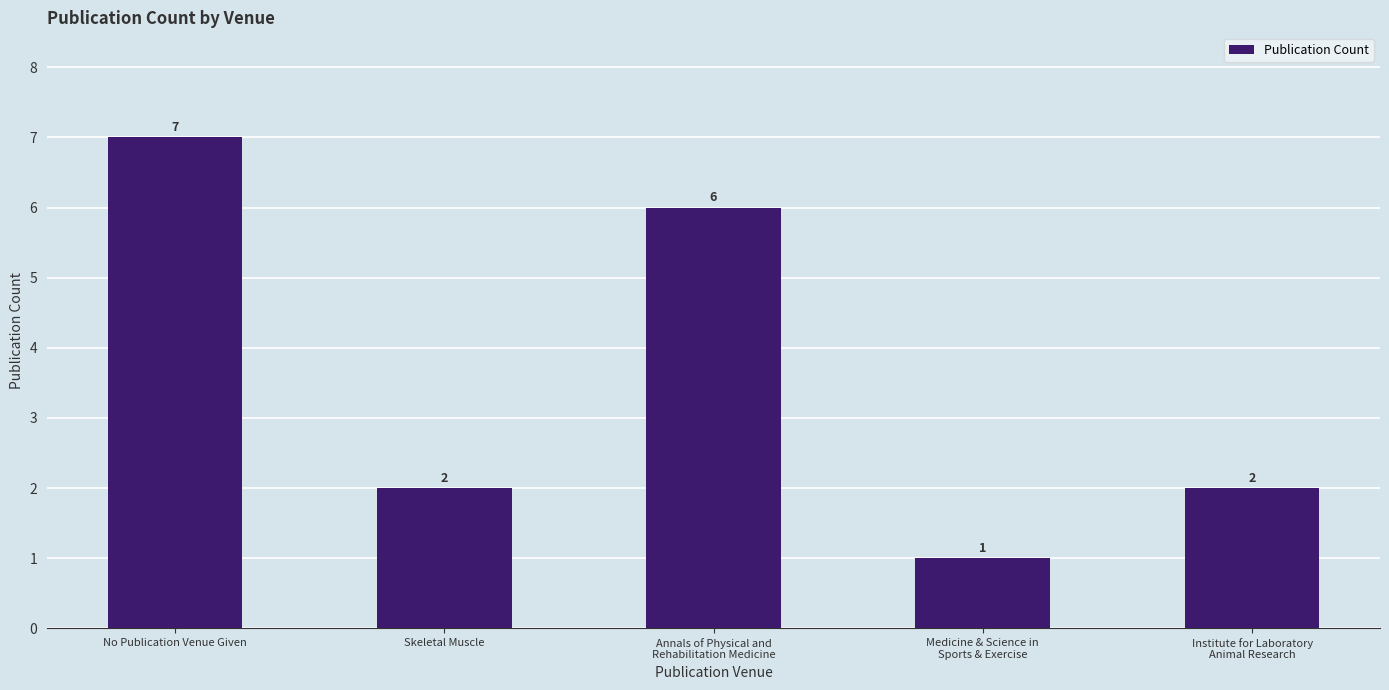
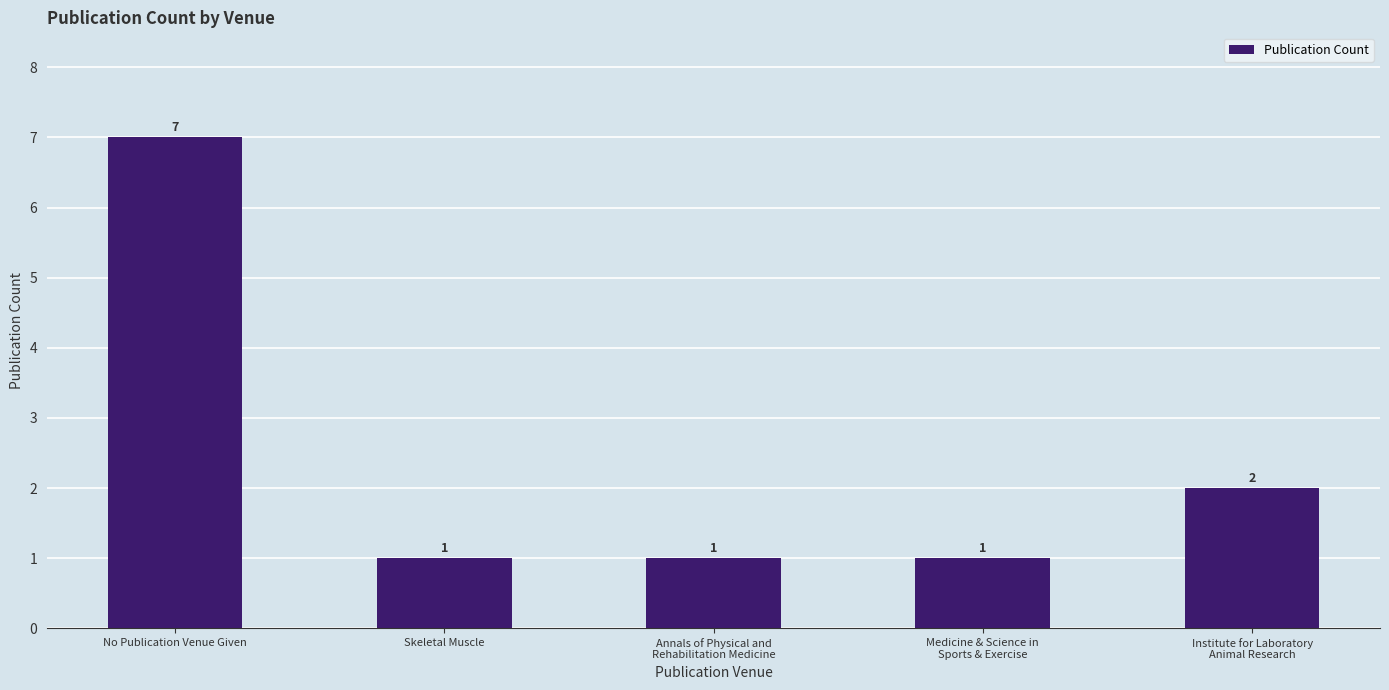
Skeletal Muscle: 2 -> 1
Annals of Physical and Rehabilitation Medicine: 6 -> 1
